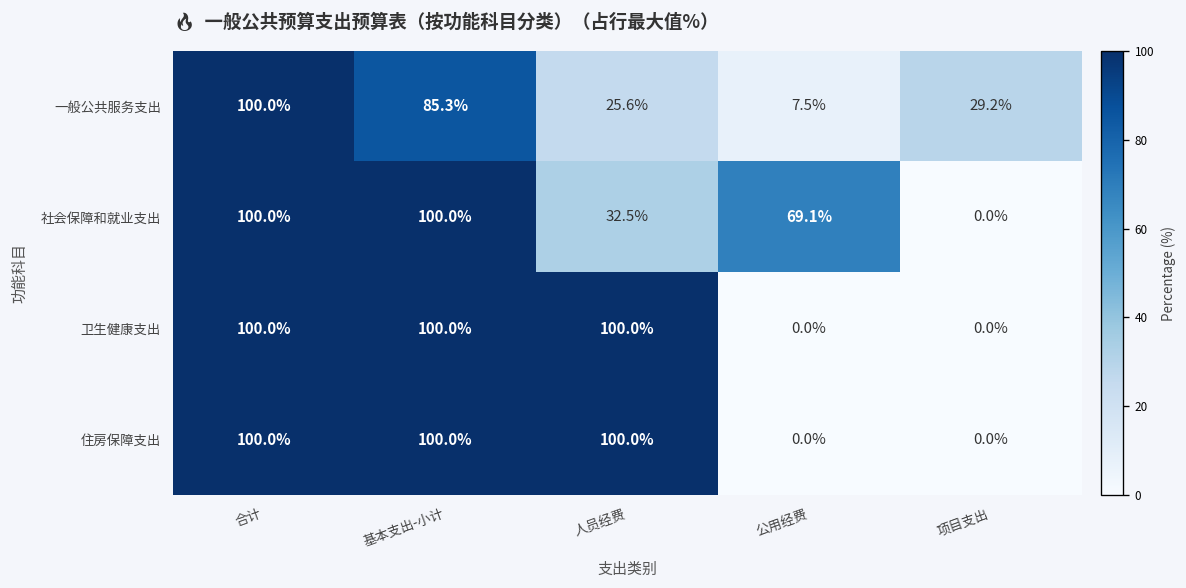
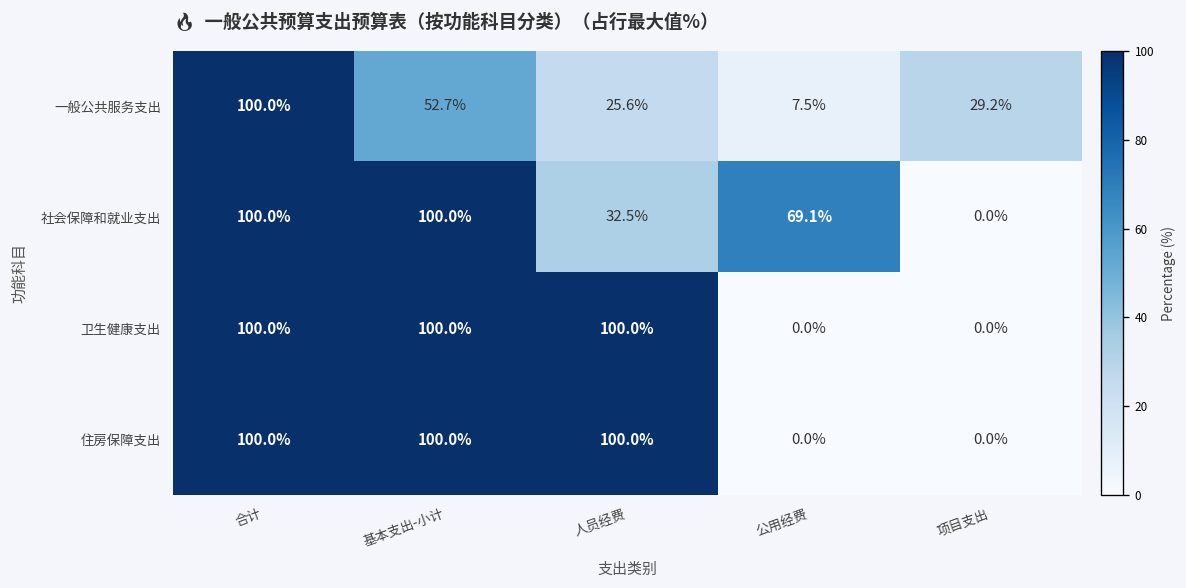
一般公共服务支出, 基本支出-小计: 85.3% -> 52.7%
